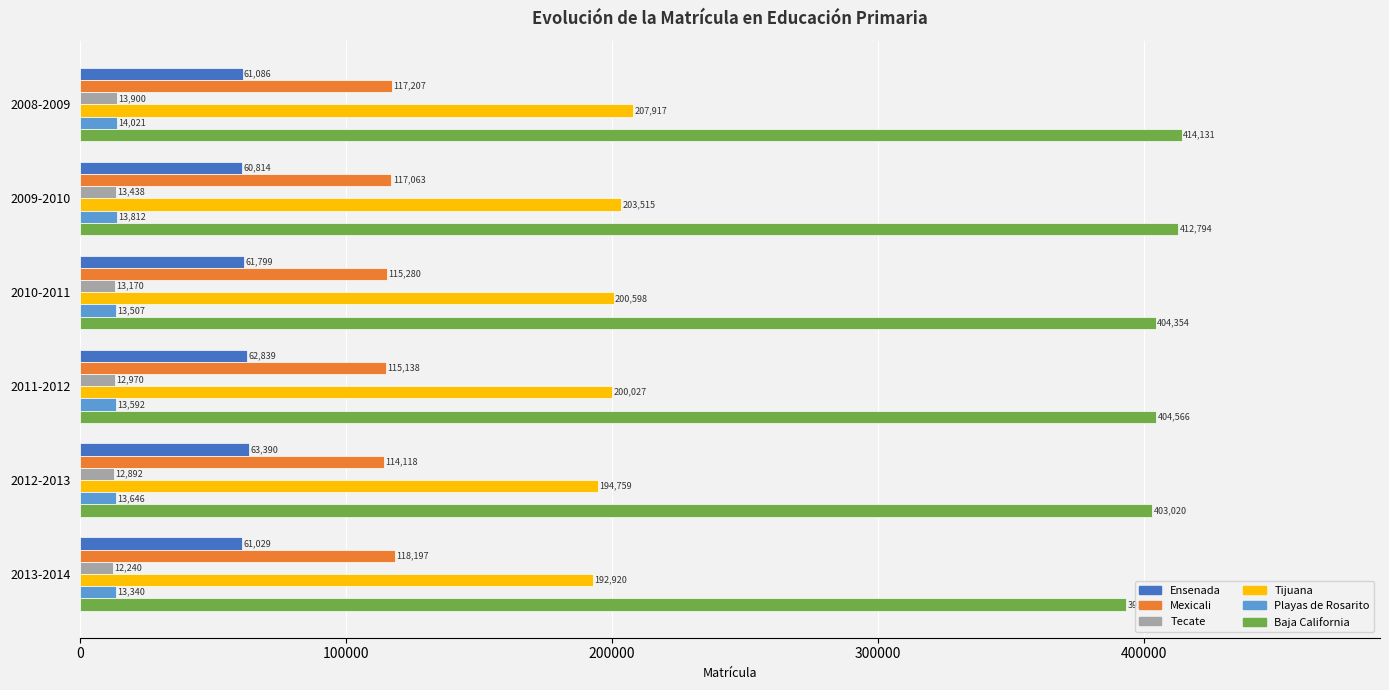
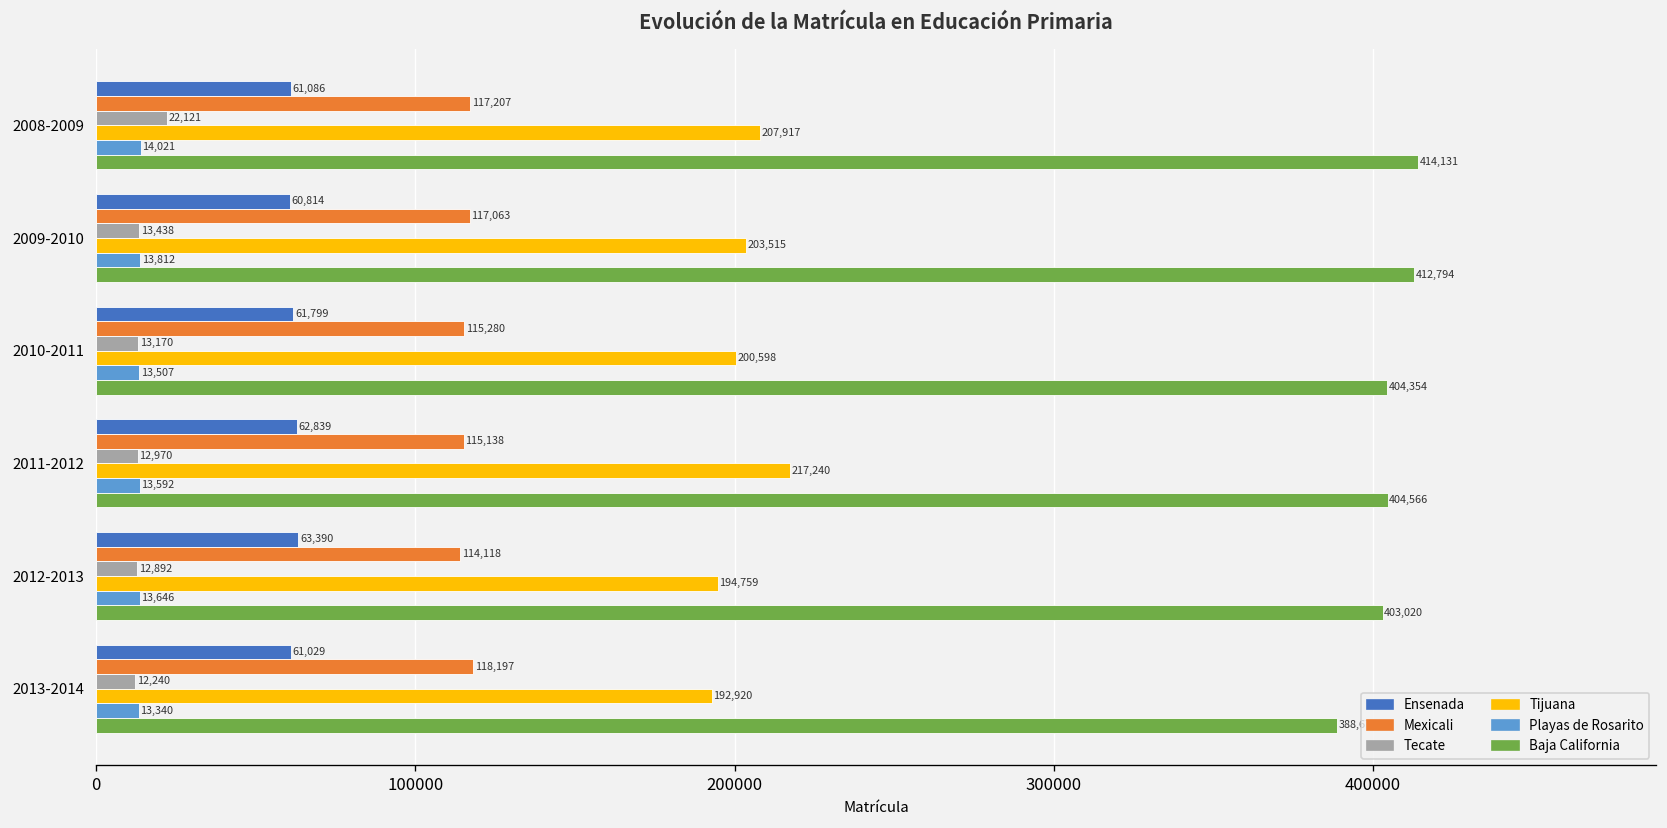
Tecate, 2008-2009: 13,900 -> 22,121
Tijuana, 2011-2012: 200,027 -> 217,240
Baja California, 2013-2014: 393000 -> 389000
